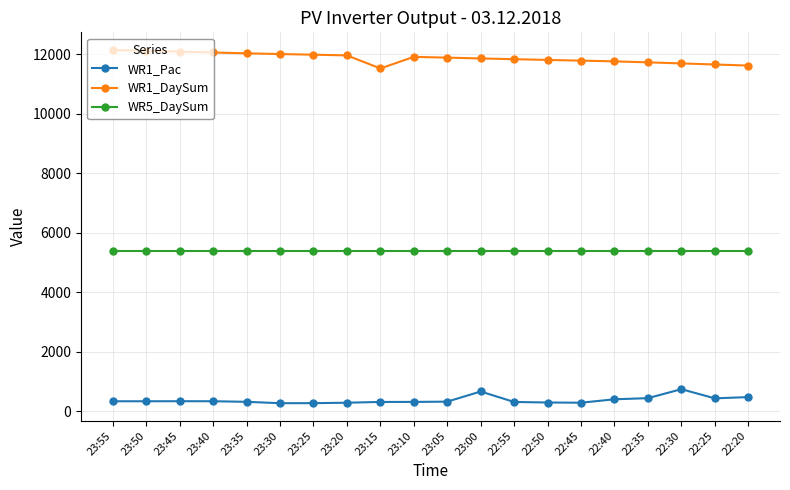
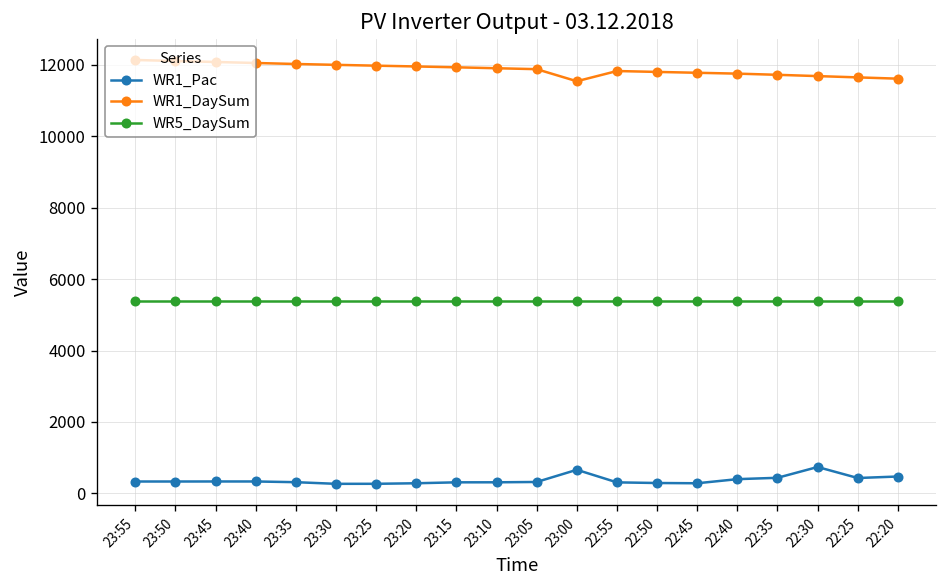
WR1_DaySum, 23:15: 11500 -> 11900
WR1_DaySum, 23:00: 11900 -> 11500
